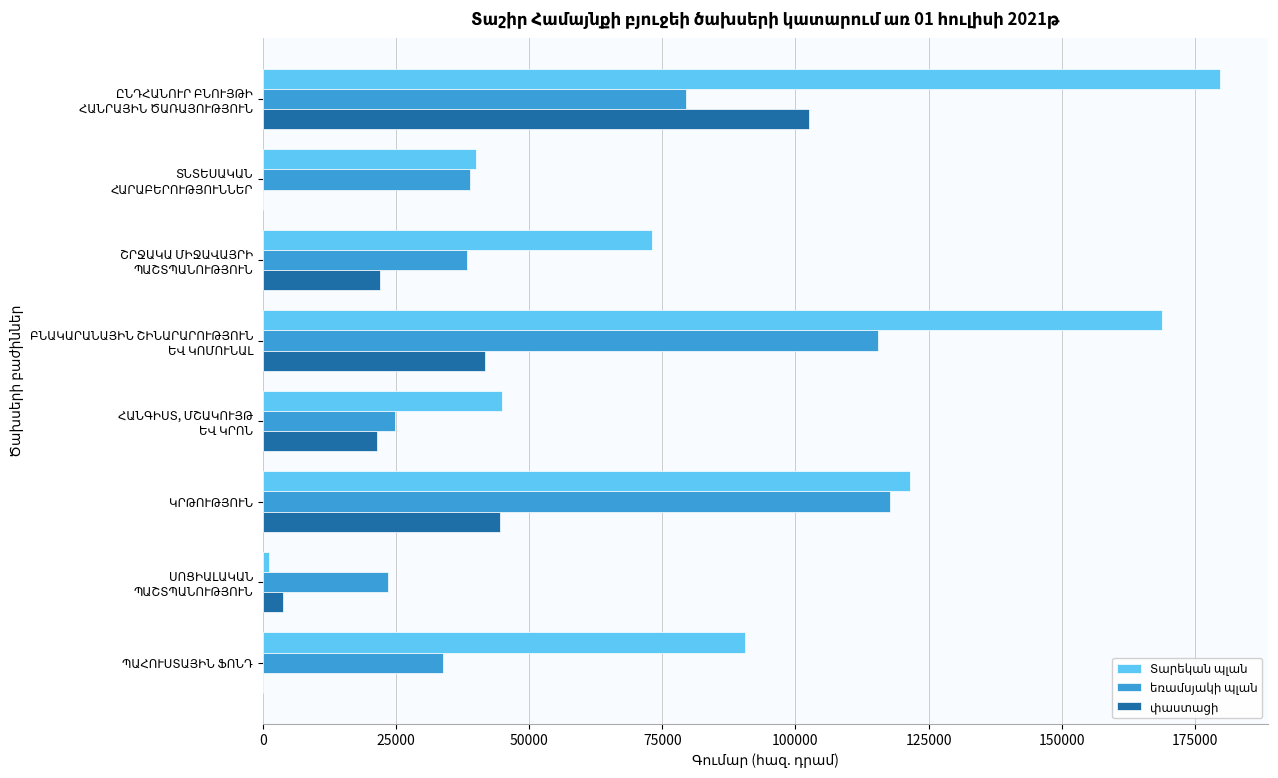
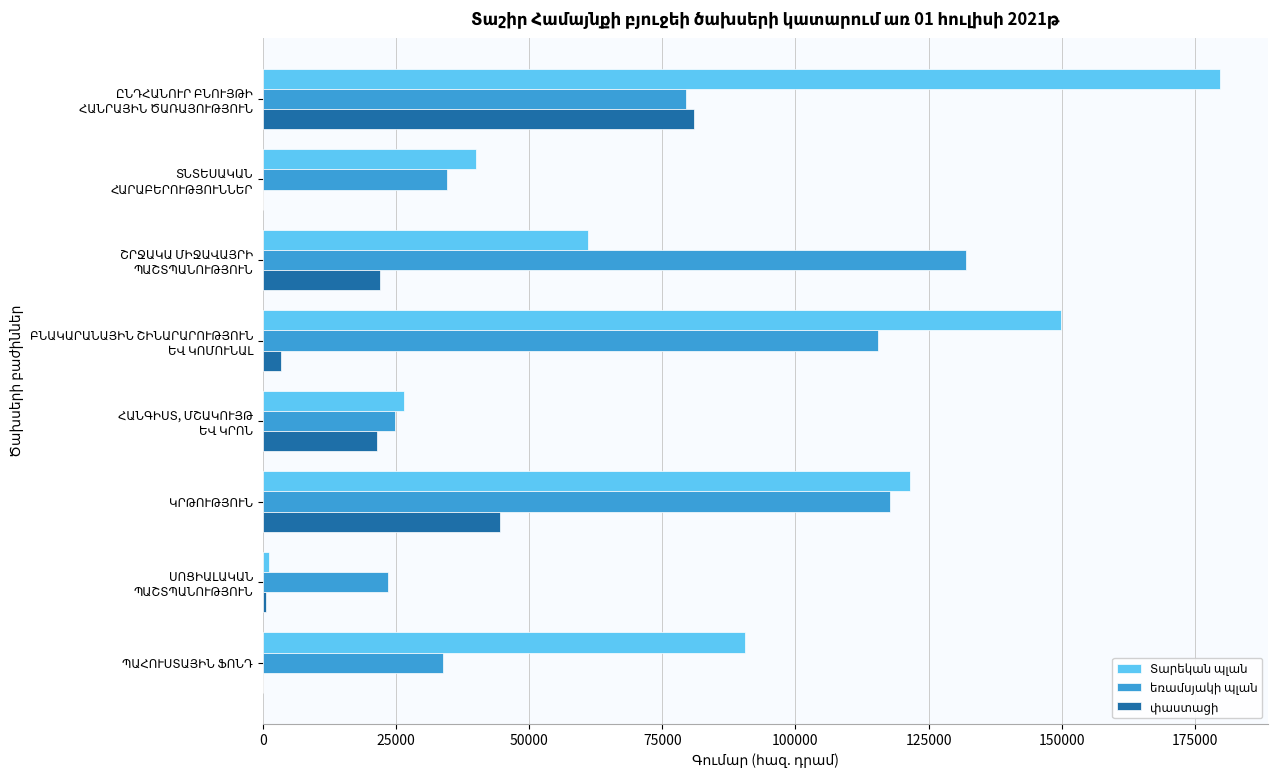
փաստացի, ԸՆԴՀԱՆՈՒՐ ԲՆՈՒՅԹԻ ՀԱՆՐԱՅԻՆ ԾԱՌԱՅՈՒԹՅՈՒՆ: 102000 -> 81000
եռամսյակի պլան, ՏՆՏԵՍԱԿԱՆ ՀԱՐԱԲԵՐՈՒԹՅՈՒՆՆԵՐ: 39000 -> 35000
Տարեկան պլան, ՇՐՋԱԿԱ ՄԻՋԱՎԱՅՐԻ ՊԱՇՏՊԱՆՈՒԹՅՈՒՆ: 73000 -> 61000
եռամսյակի պլան, ՇՐՋԱԿԱ ՄԻՋԱՎԱՅՐԻ ՊԱՇՏՊԱՆՈՒԹՅՈՒՆ: 38000 -> 132000
Տարեկան պլան, ԲՆԱԿԱՐԱՆԱՅԻՆ ՇԻՆԱՐԱՐՈՒԹՅՈՒՆ ԵՎ ԿՈՄՈՒՆԱԼ: 169000 -> 150000
փաստացի, ԲՆԱԿԱՐԱՆԱՅԻՆ ՇԻՆԱՐԱՐՈՒԹՅՈՒՆ ԵՎ ԿՈՄՈՒՆԱԼ: 42000 -> 3000
Տարեկան պլան, ՀԱՆԳԻՍՏ, ՄՇԱԿՈՒՅԹ ԵՎ ԿՐՈՆ: 45000 -> 26000
փաստացի, ՍՈՑԻԱԼԱԿԱՆ ՊԱՇՏՊԱՆՈՒԹՅՈՒՆ: 4000 -> 1000
